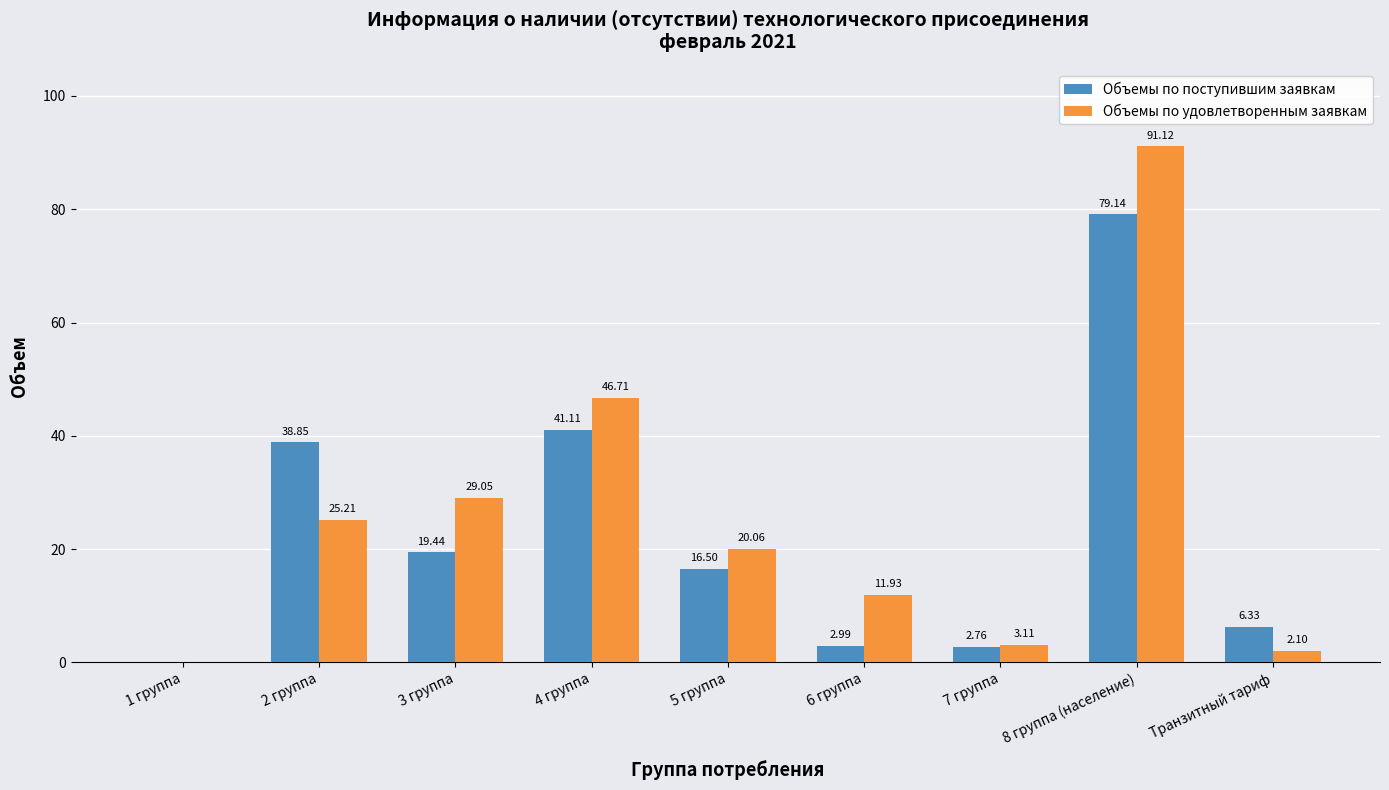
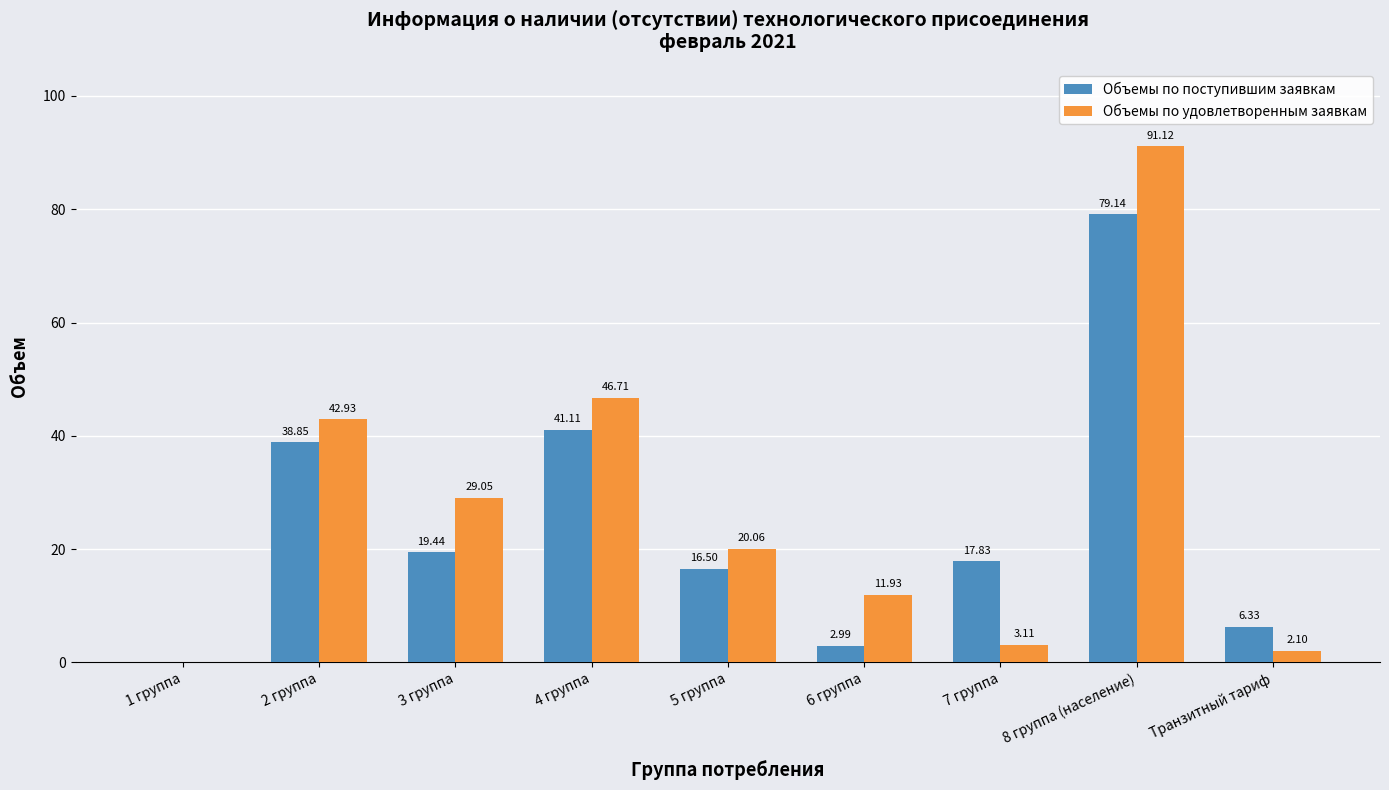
Объемы по удовлетворенным заявкам, 2 группа: 25.21 -> 42.93
Объемы по поступившим заявкам, 7 группа: 2.76 -> 17.83
